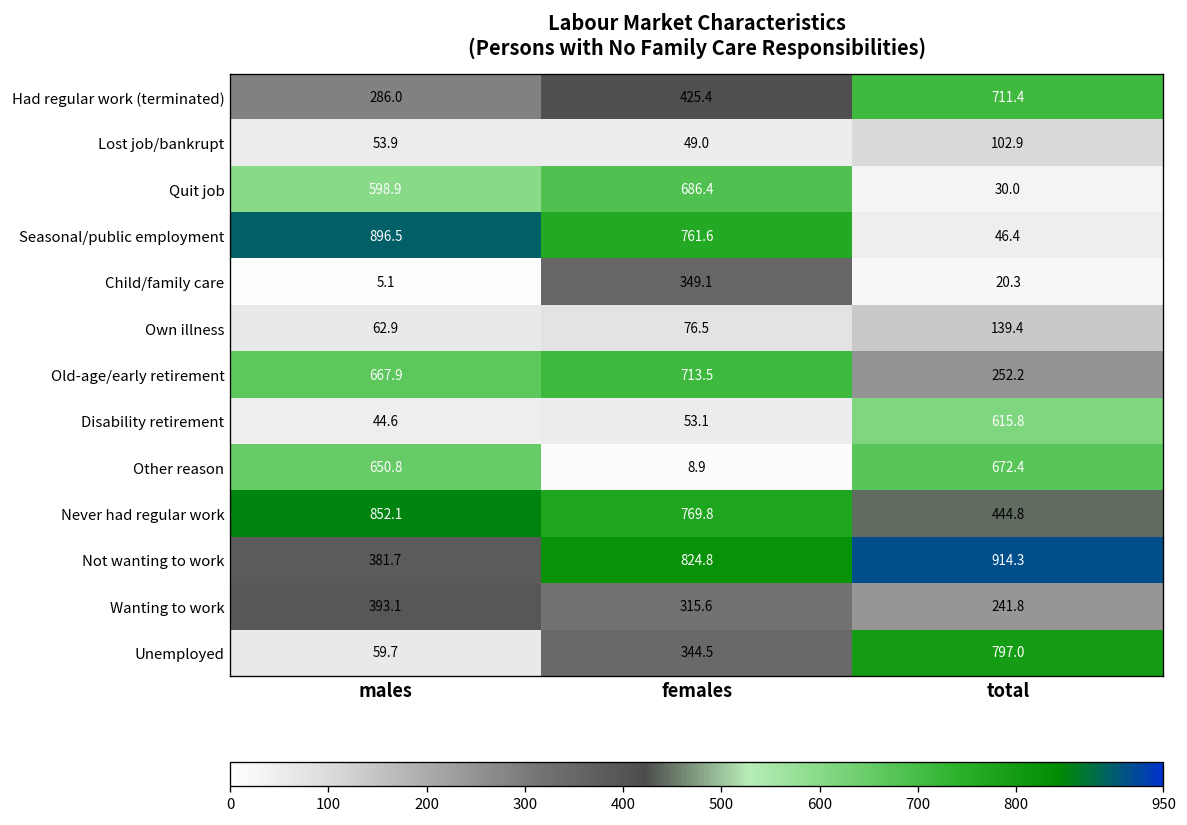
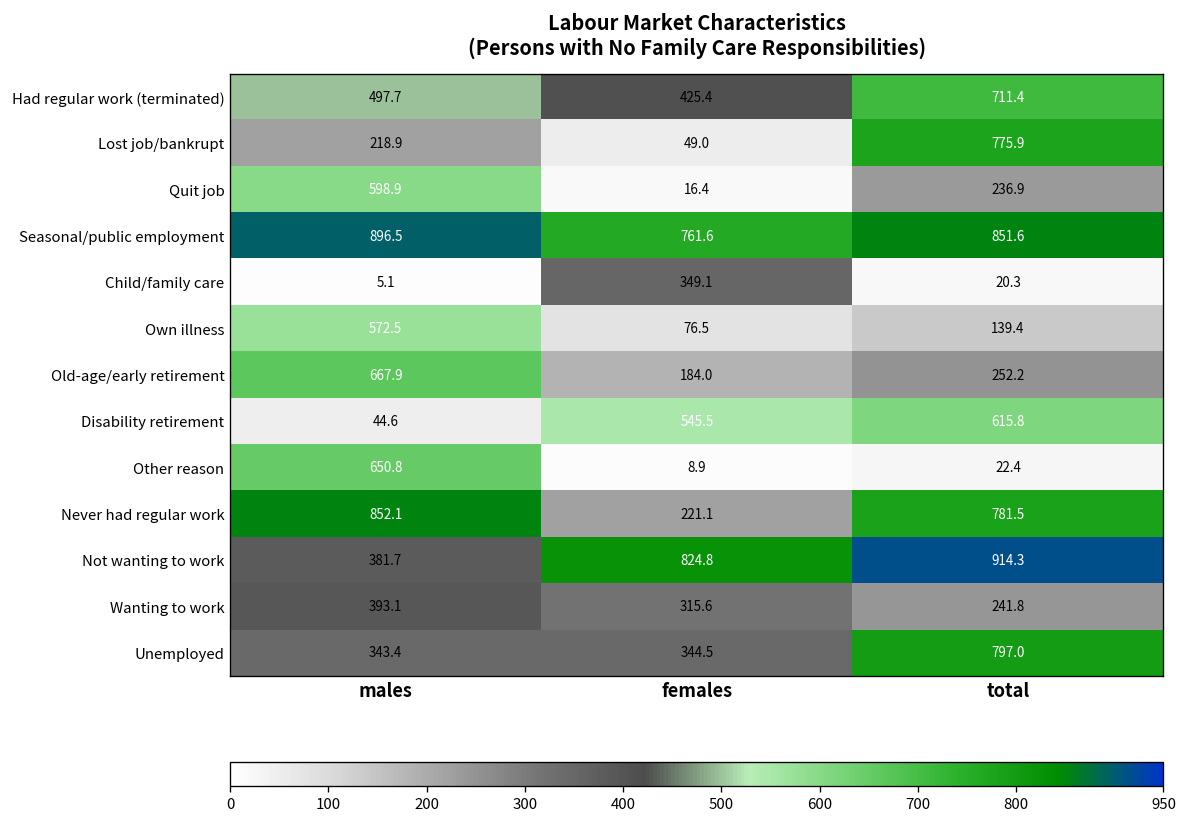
Had regular work (terminated), males: 286.0 -> 497.7
Lost job/bankrupt, males: 53.9 -> 218.9
Lost job/bankrupt, total: 102.9 -> 775.9
Quit job, females: 686.4 -> 16.4
Quit job, total: 30.0 -> 236.9
Seasonal/public employment, total: 46.4 -> 851.6
Own illness, males: 62.9 -> 572.5
Old-age/early retirement, females: 713.5 -> 184.0
Disability retirement, females: 53.1 -> 545.5
Other reason, total: 672.4 -> 22.4
Never had regular work, females: 769.8 -> 221.1
Never had regular work, total: 444.8 -> 781.5
Unemployed, males: 59.7 -> 343.4
